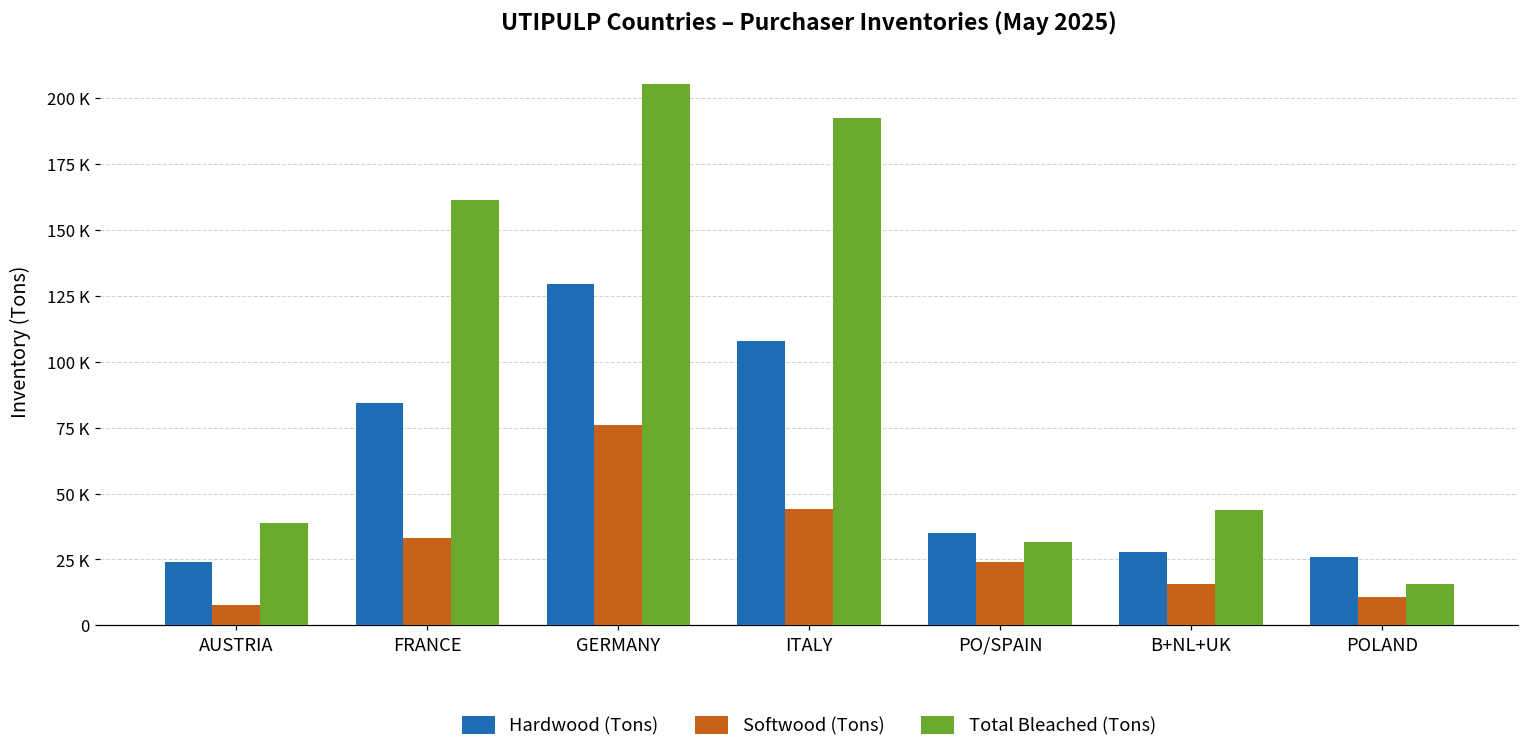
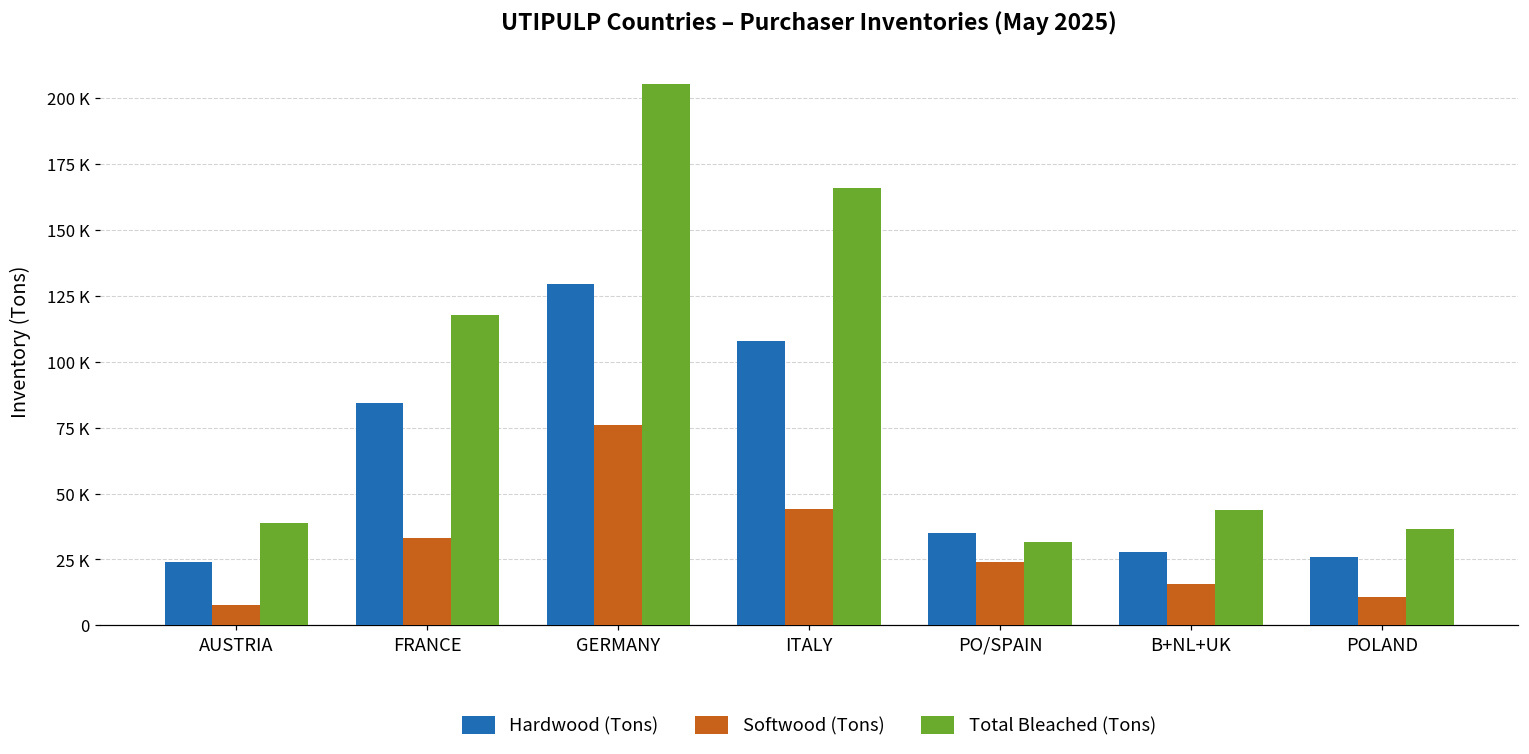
Total Bleached (Tons), FRANCE: 162000 -> 118000
Total Bleached (Tons), ITALY: 192000 -> 166000
Total Bleached (Tons), POLAND: 15000 -> 37000
